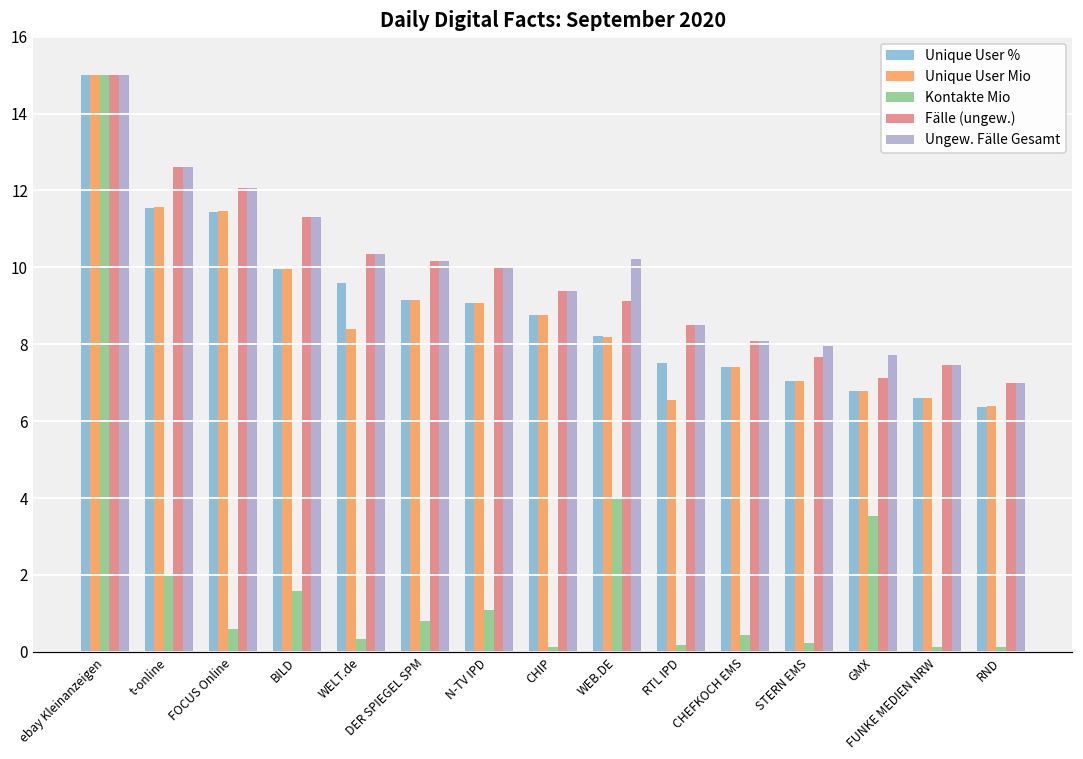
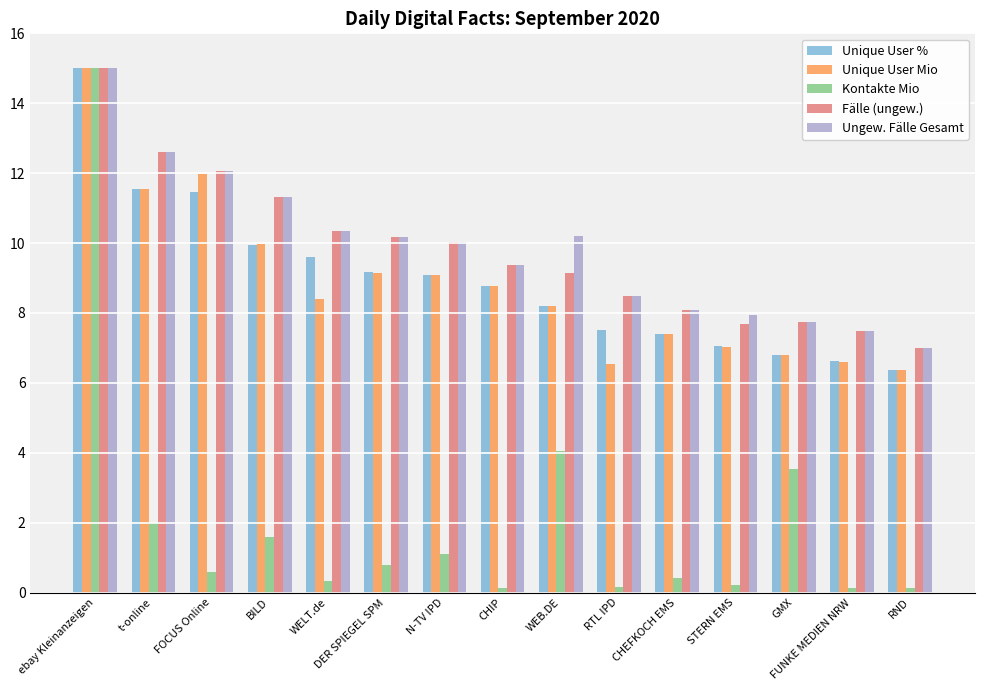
Unique User Mio, FOCUS Online: 11.5 -> 12.0
Fälle (ungew.), GMX: 7.1 -> 7.7
